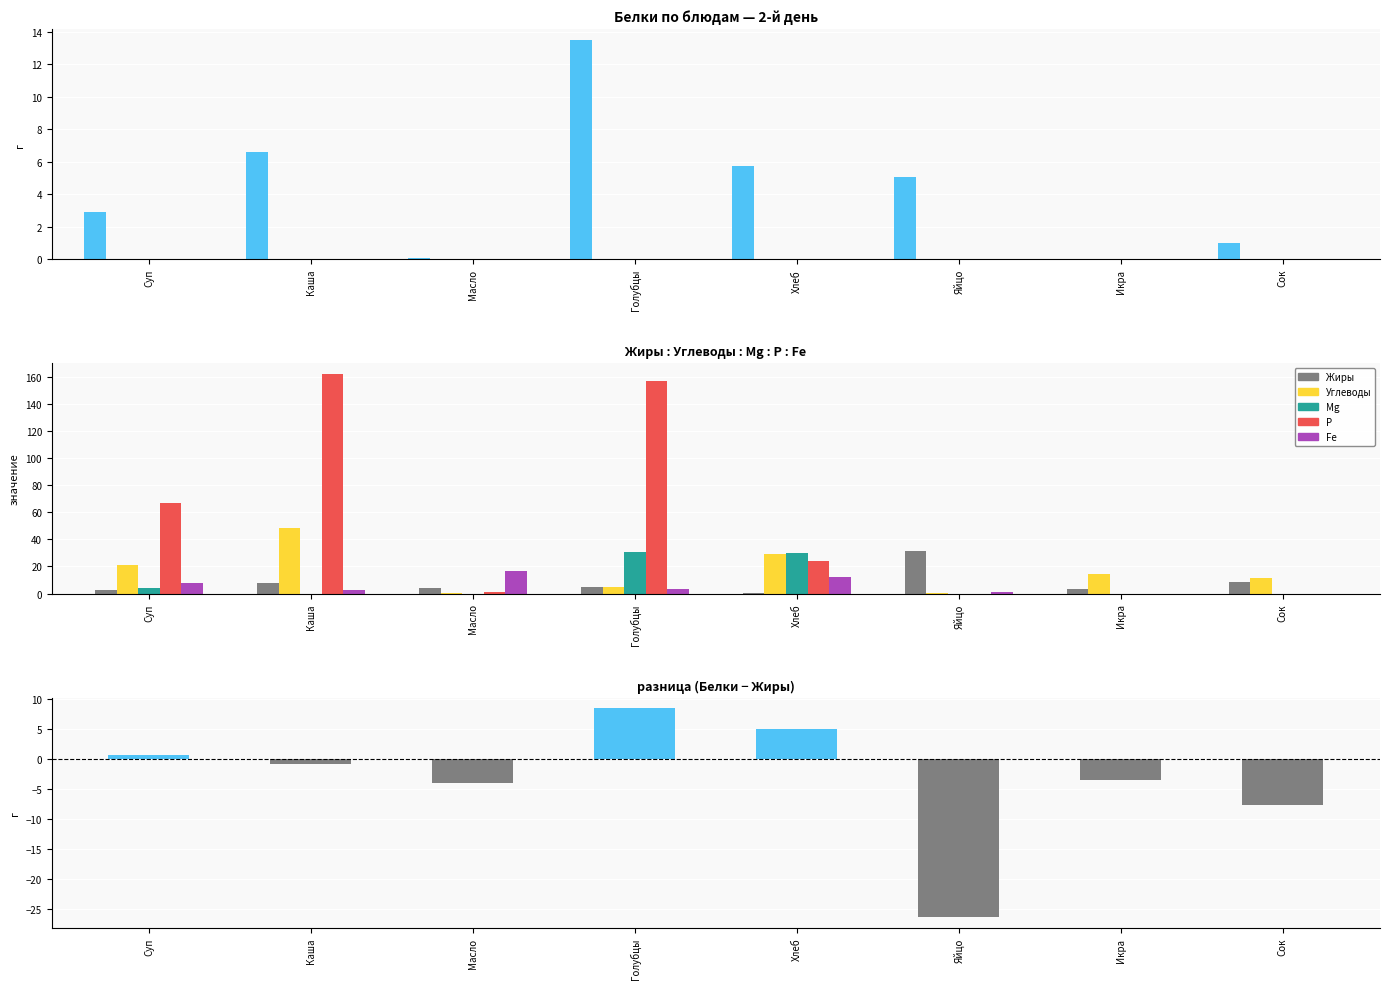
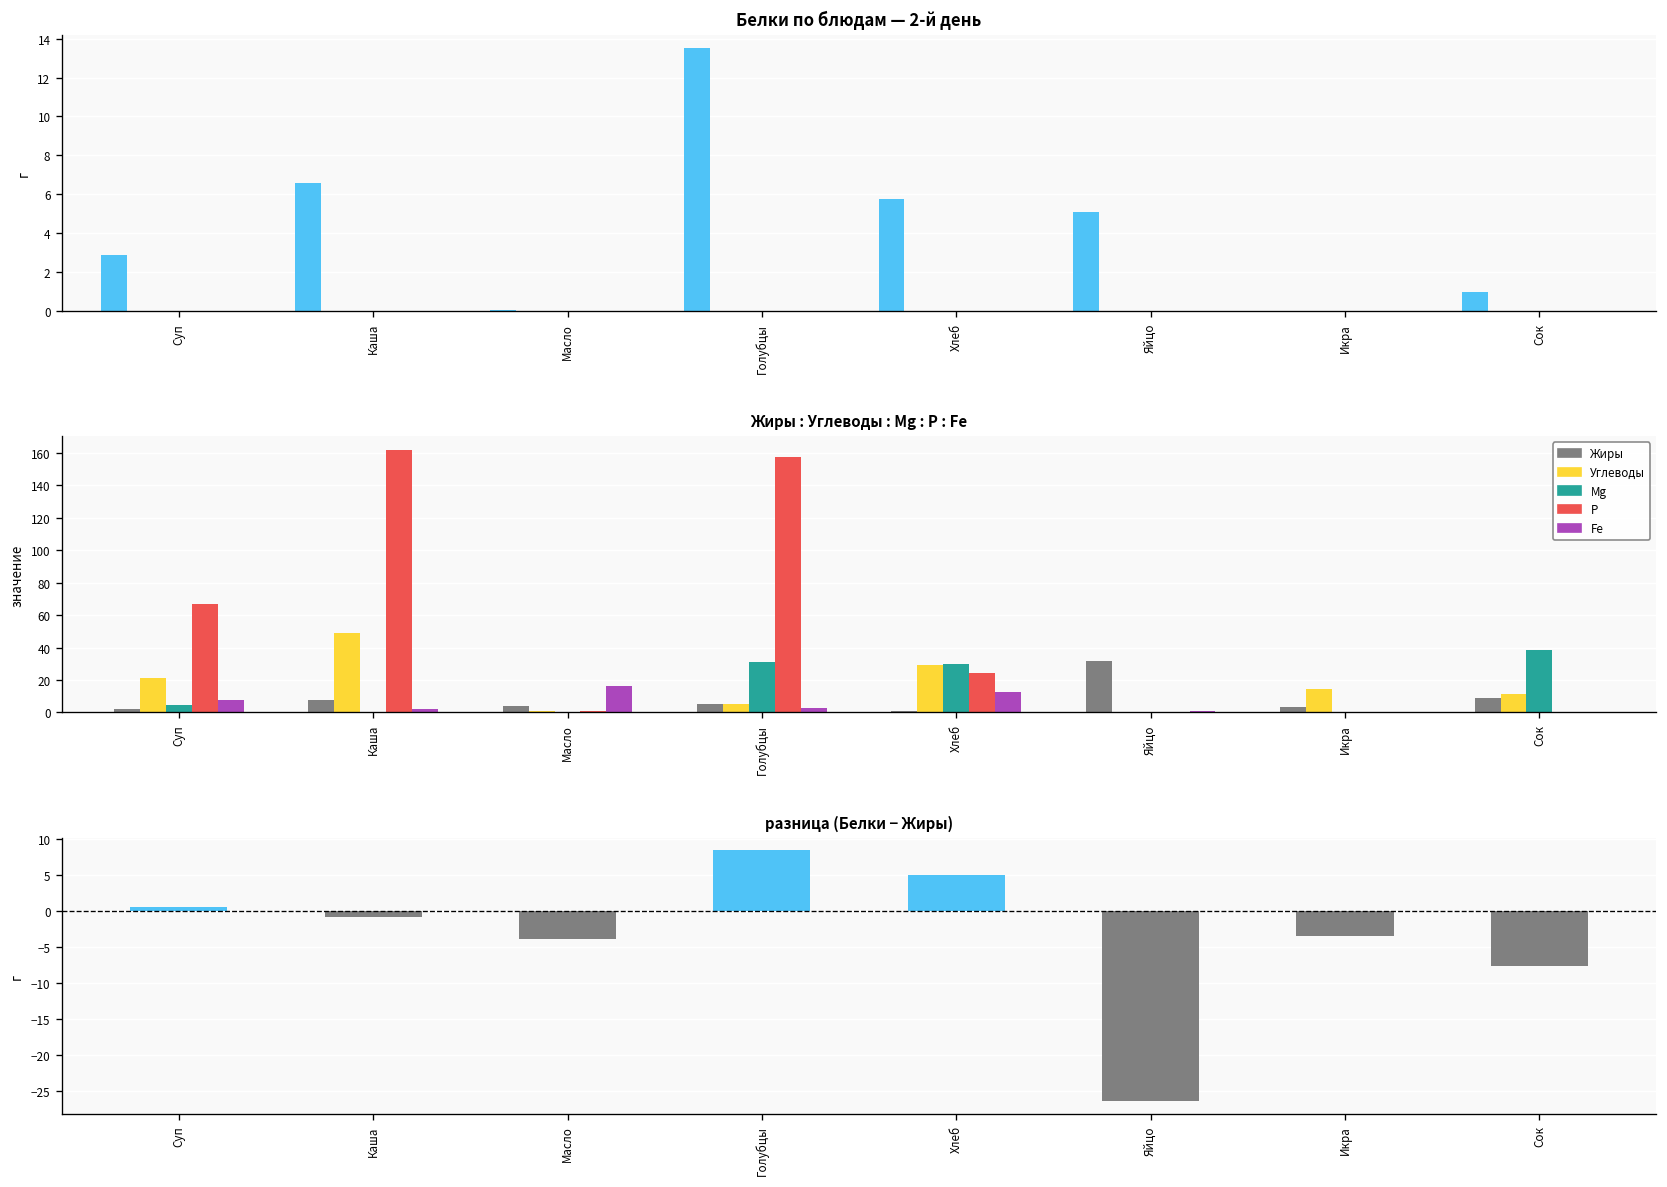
Жиры : Углеводы : Mg : P : Fe, Mg, Сок: 0 -> 38
